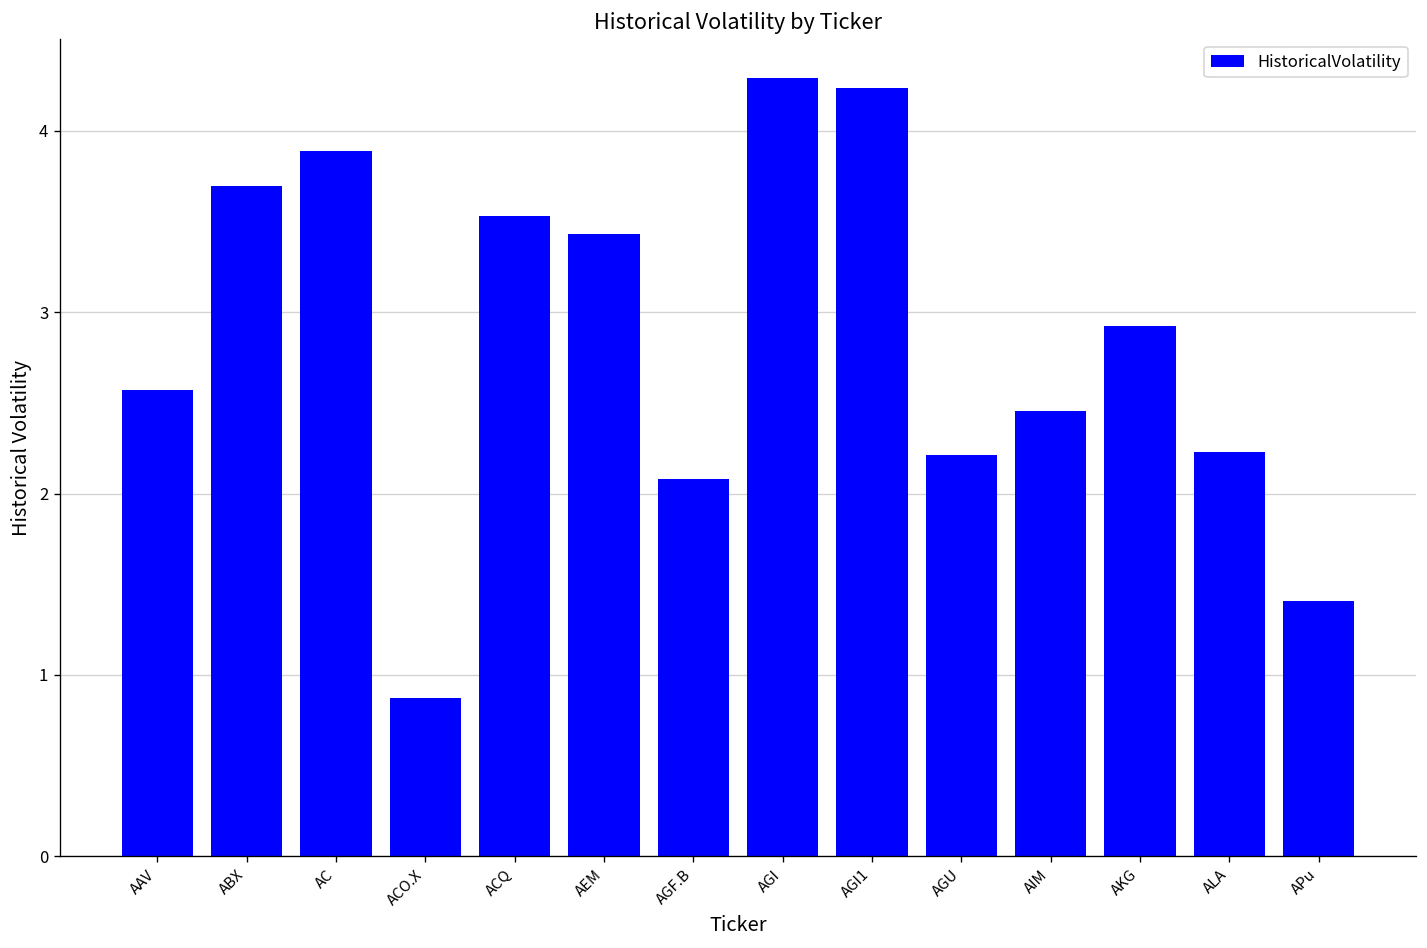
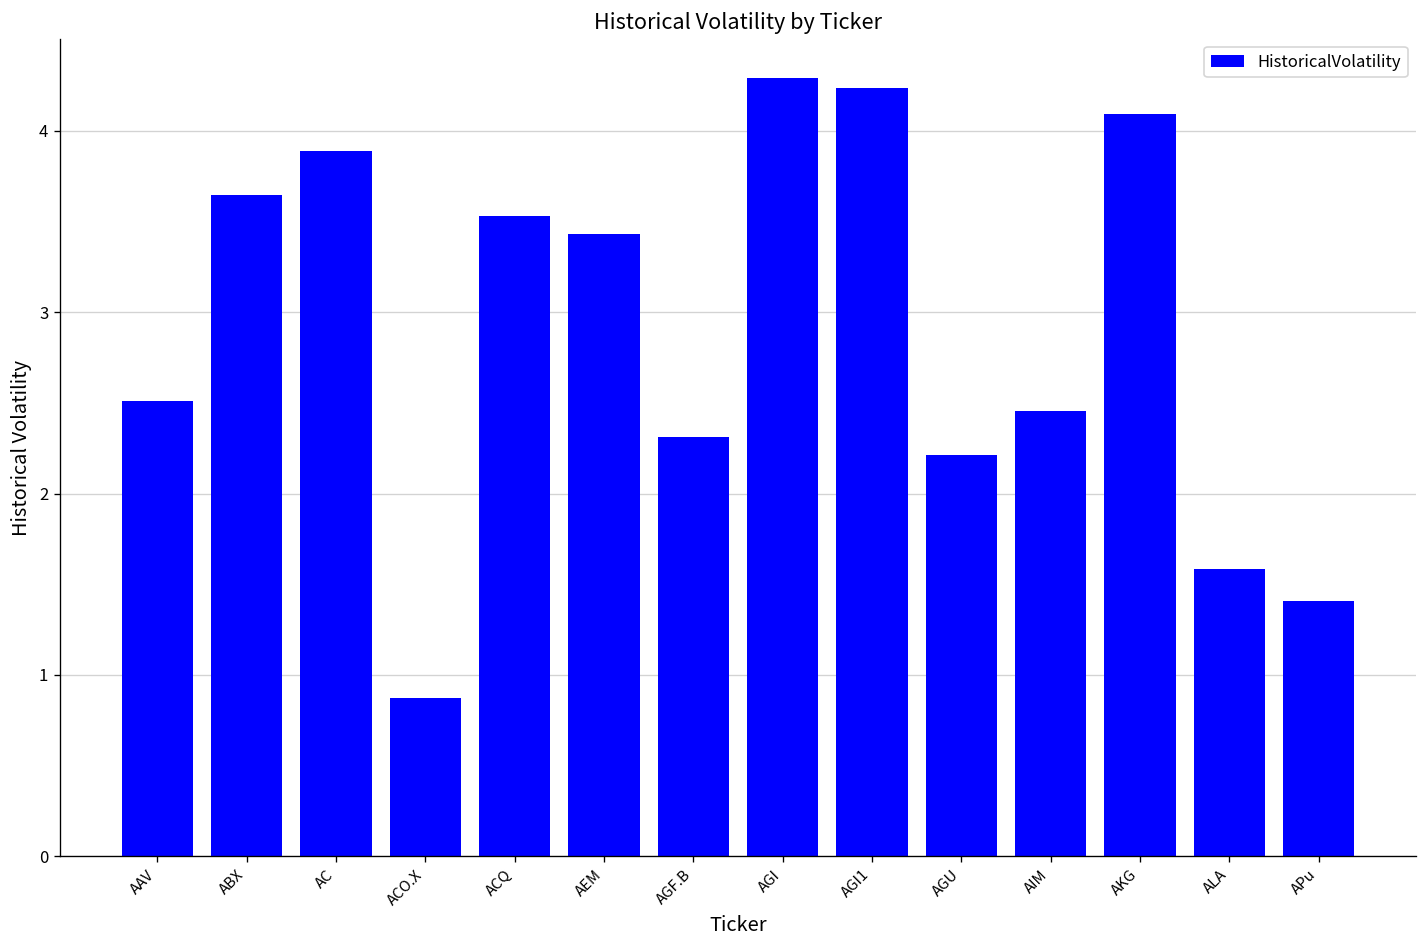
AAV: 2.57 -> 2.51
ABX: 3.70 -> 3.64
AGF.B: 2.08 -> 2.31
AKG: 2.92 -> 4.09
ALA: 2.23 -> 1.59
